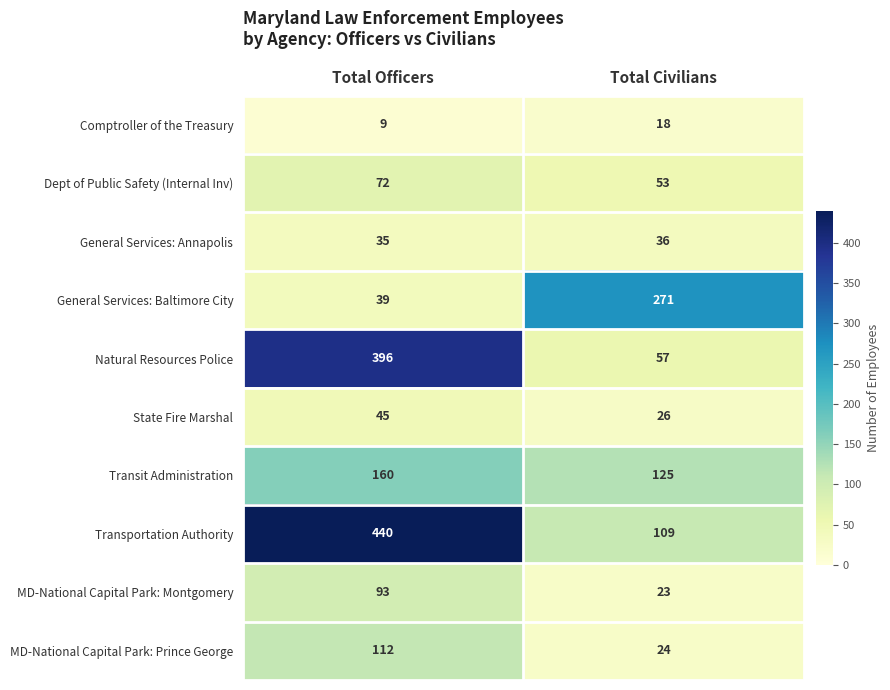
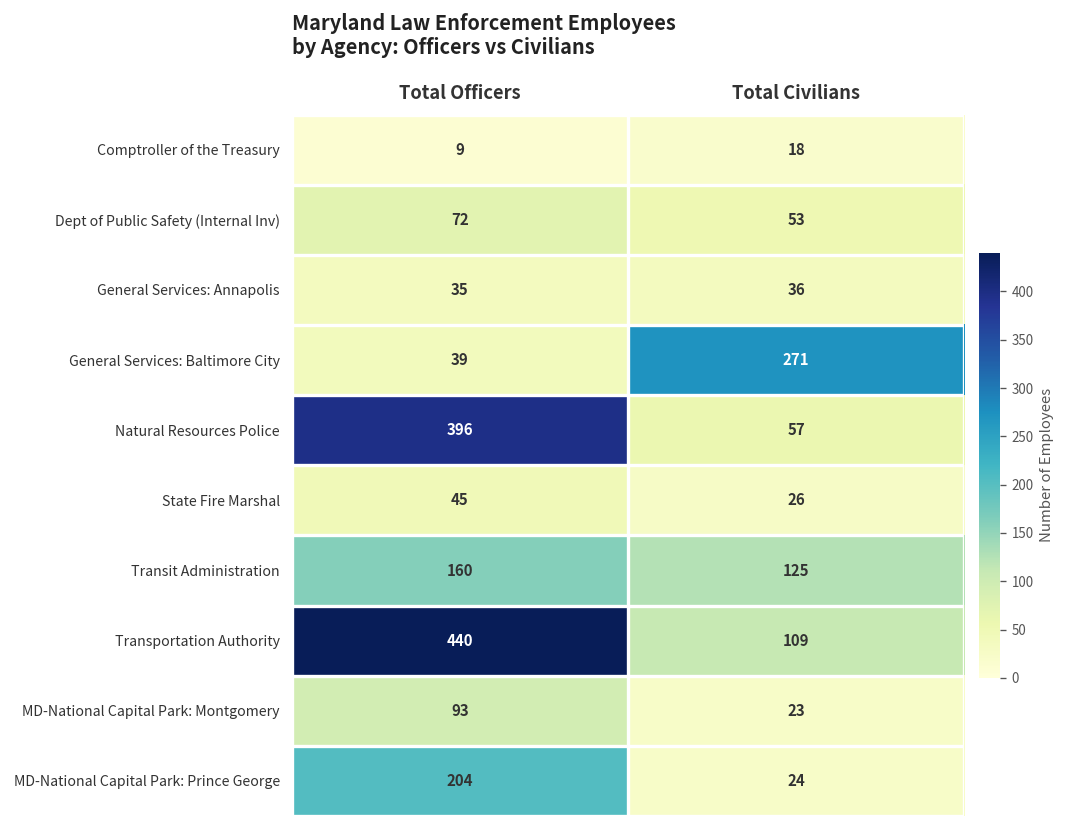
MD-National Capital Park: Prince George, Total Officers: 112 -> 204
